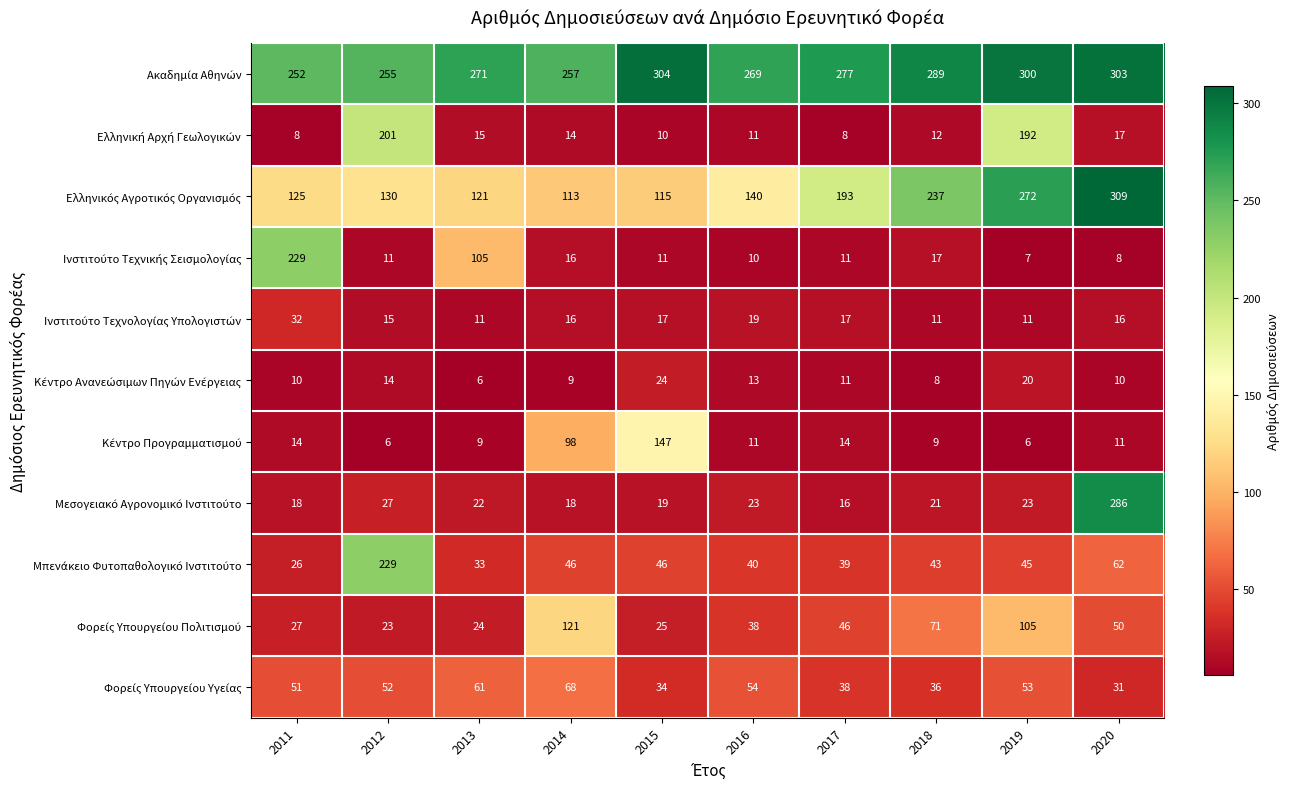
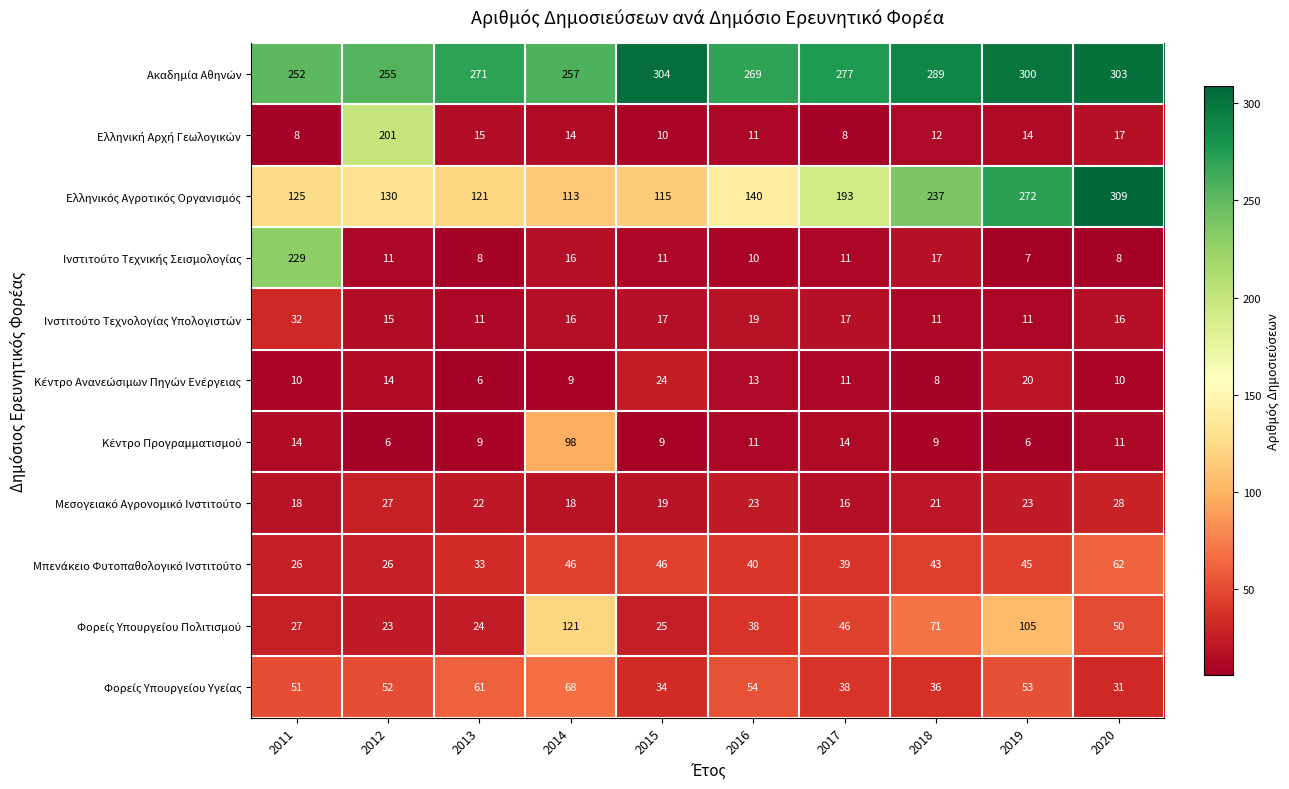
Ελληνική Αρχή Γεωλογικών, 2019: 192 -> 14
Ινστιτούτο Τεχνικής Σεισμολογίας, 2013: 105 -> 8
Κέντρο Προγραμματισμού, 2015: 147 -> 9
Μεσογειακό Αγρονομικό Ινστιτούτο, 2020: 286 -> 28
Μπενάκειο Φυτοπαθολογικό Ινστιτούτο, 2012: 229 -> 26
